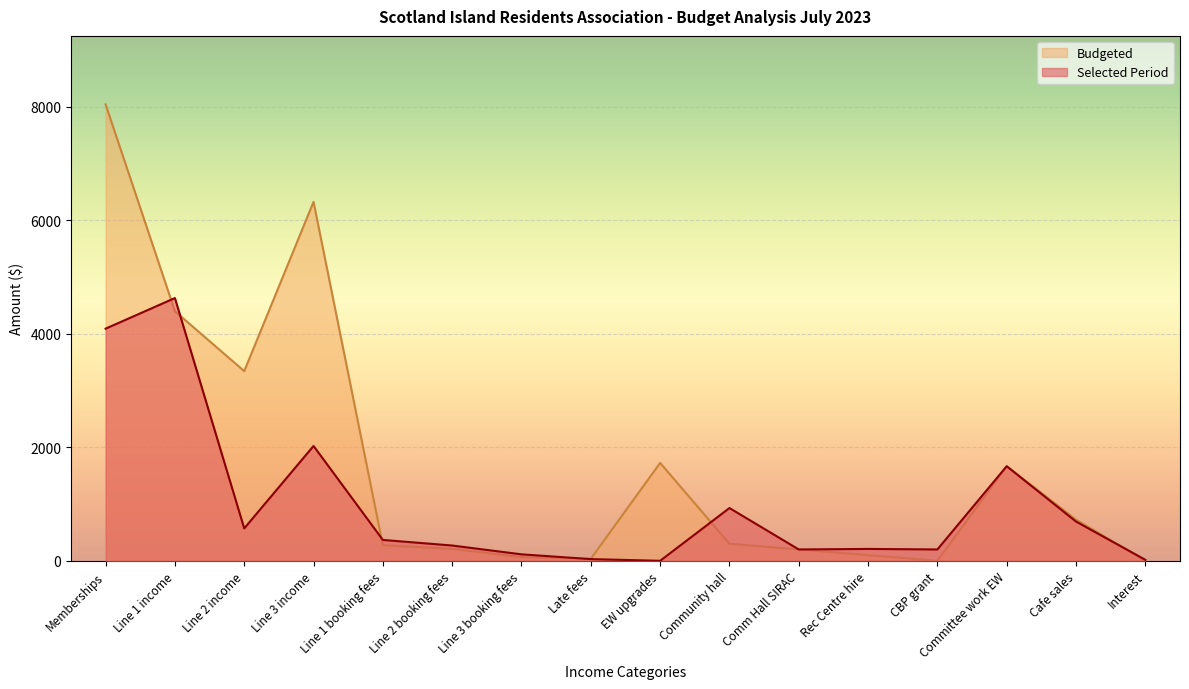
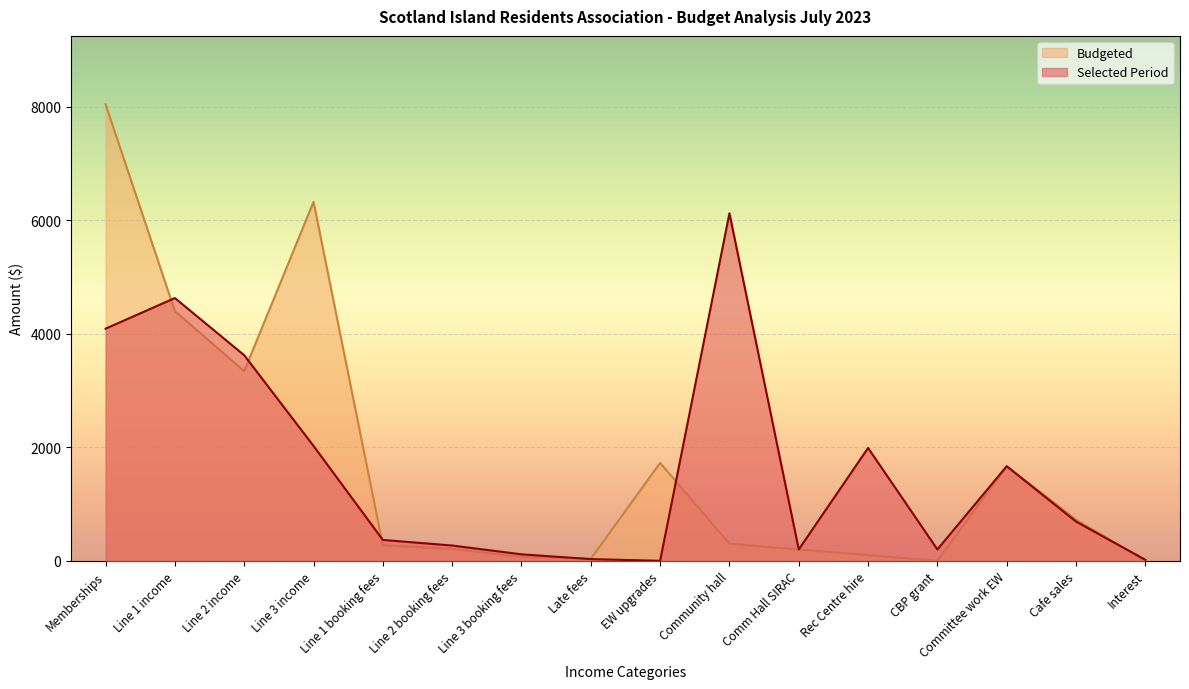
Selected Period, Line 2 income: 600 -> 3600
Selected Period, Community hall: 900 -> 6100
Selected Period, Rec Centre hire: 200 -> 2000
